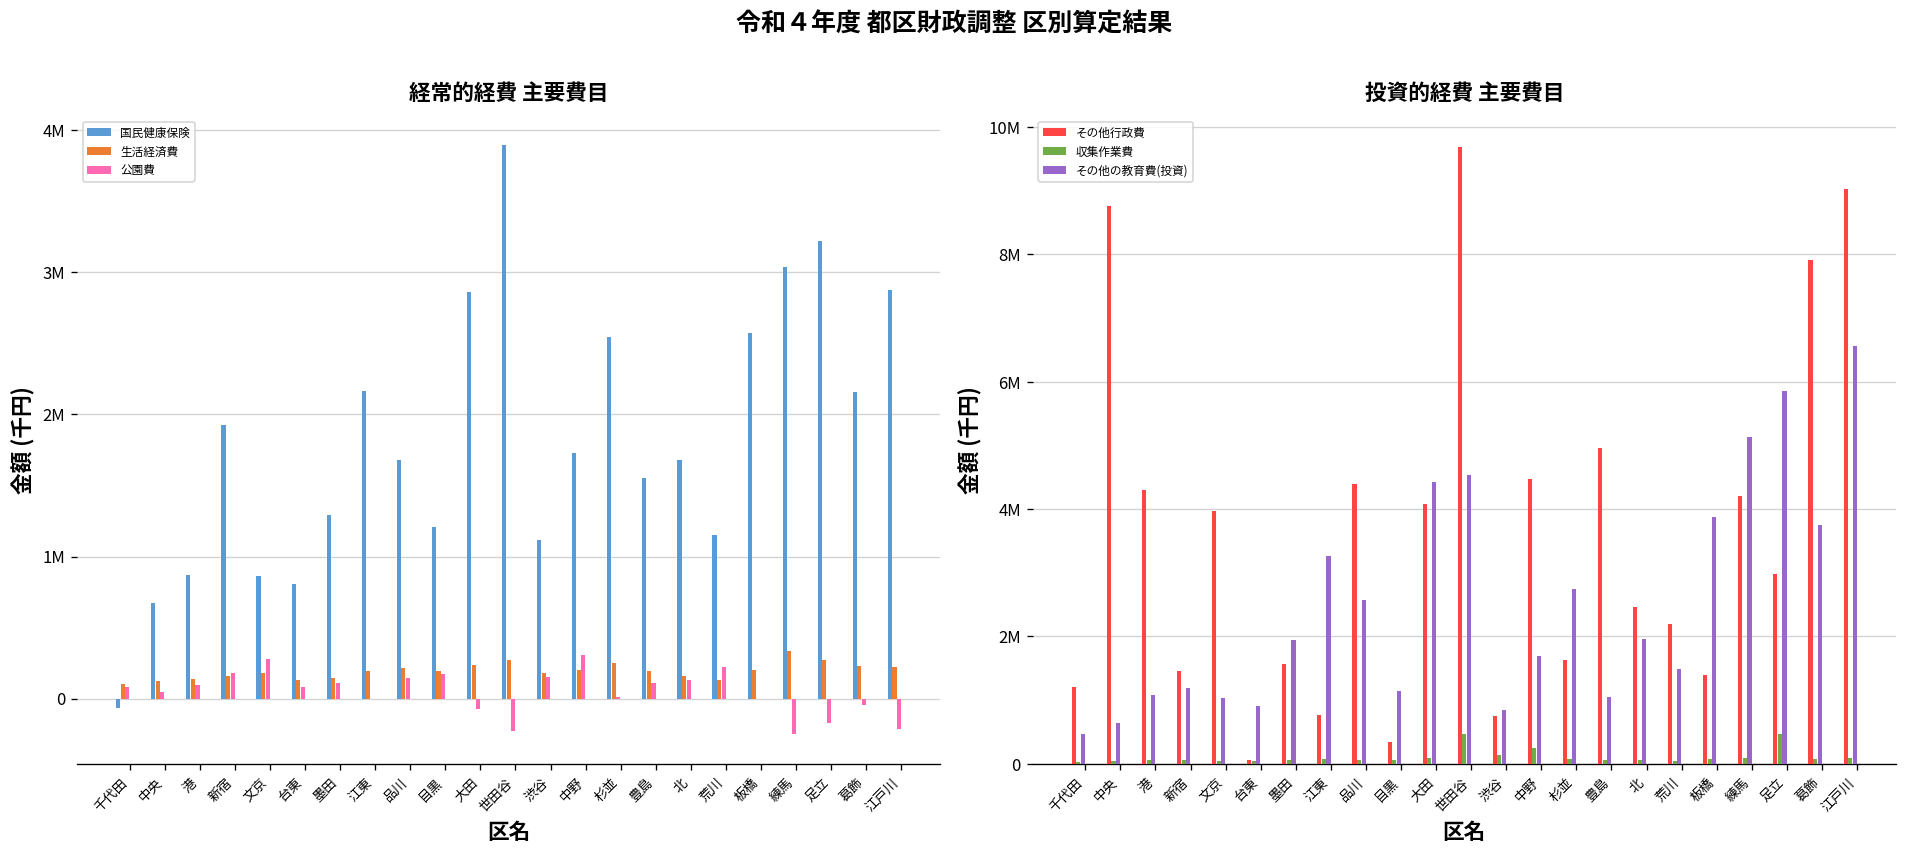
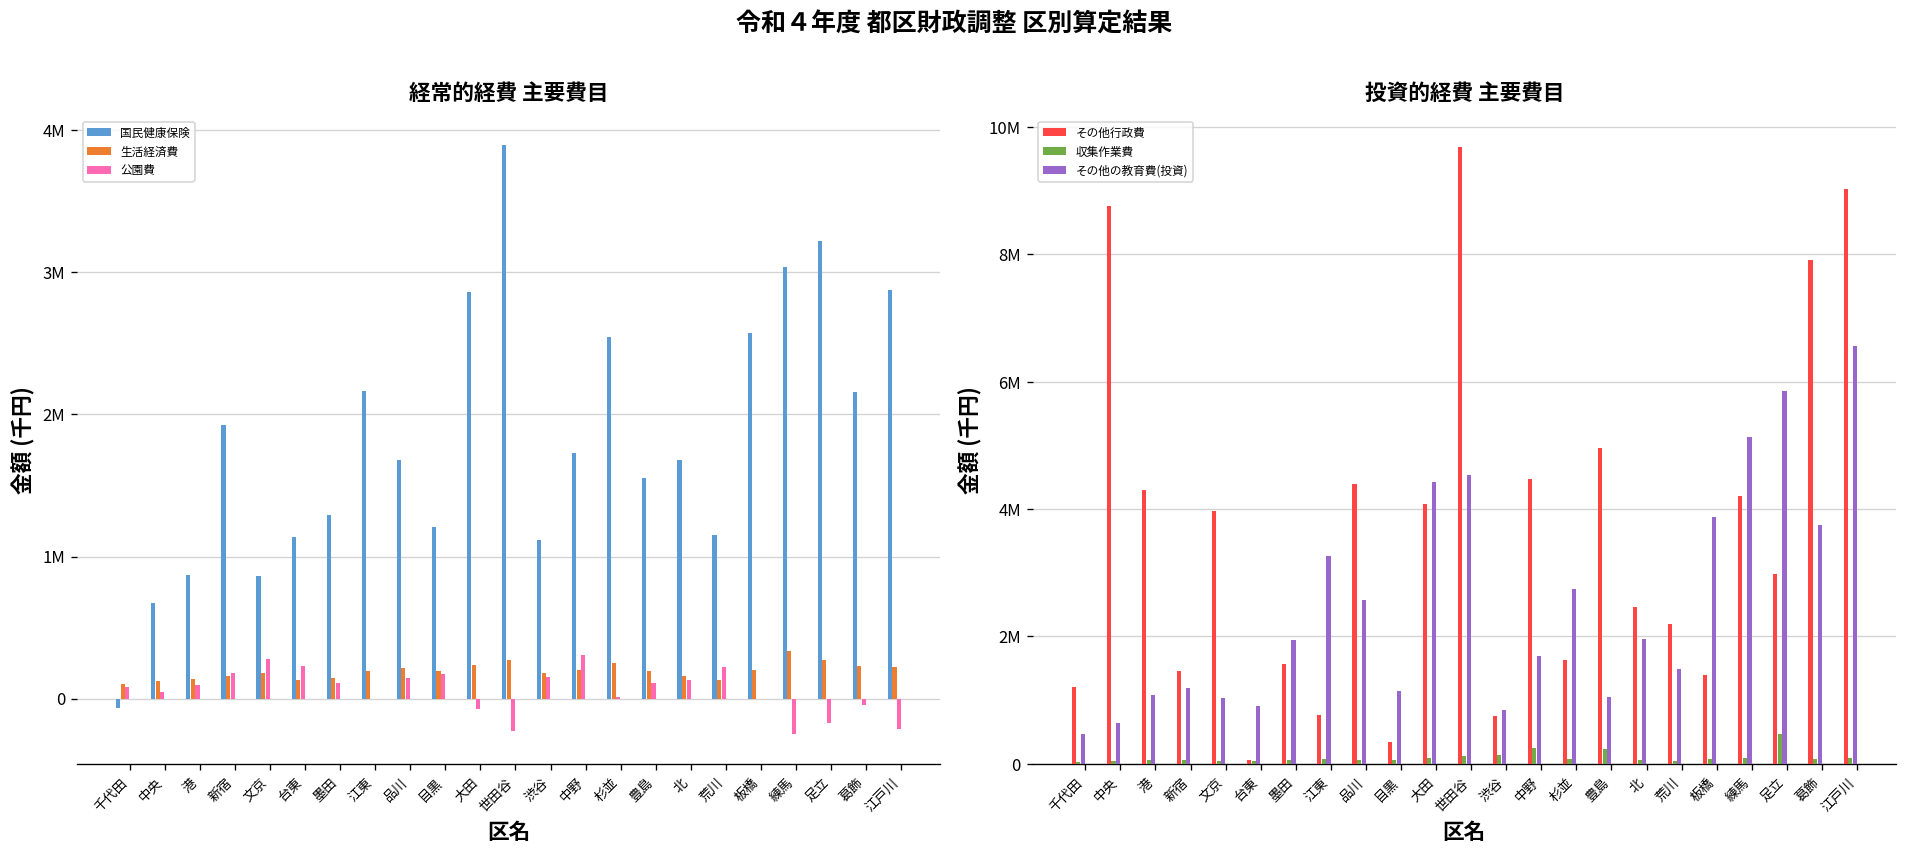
経常的経費 主要費目, 国民健康保険, 台東: 810000 -> 1140000
経常的経費 主要費目, 公園費, 台東: 80000 -> 230000
投資的経費 主要費目, 収集作業費, 世田谷: 500000 -> 100000
投資的経費 主要費目, 収集作業費, 豊島: 100000 -> 200000
